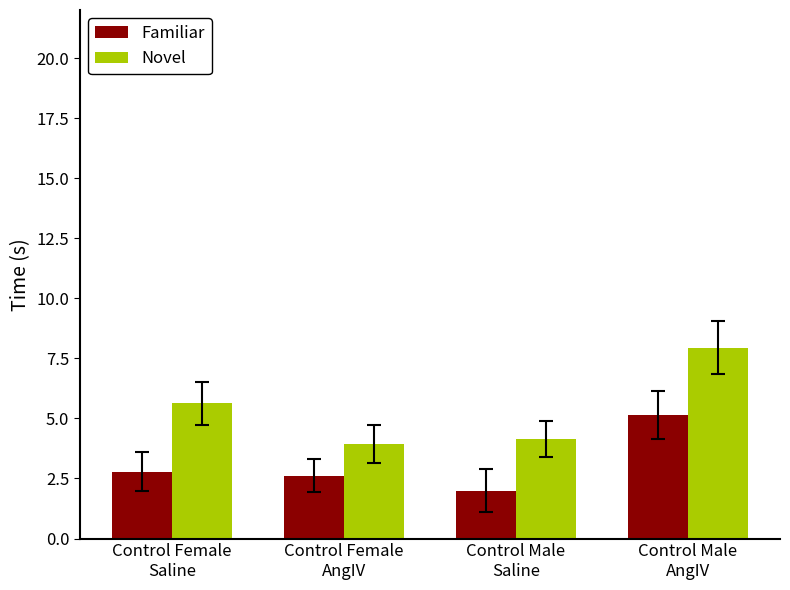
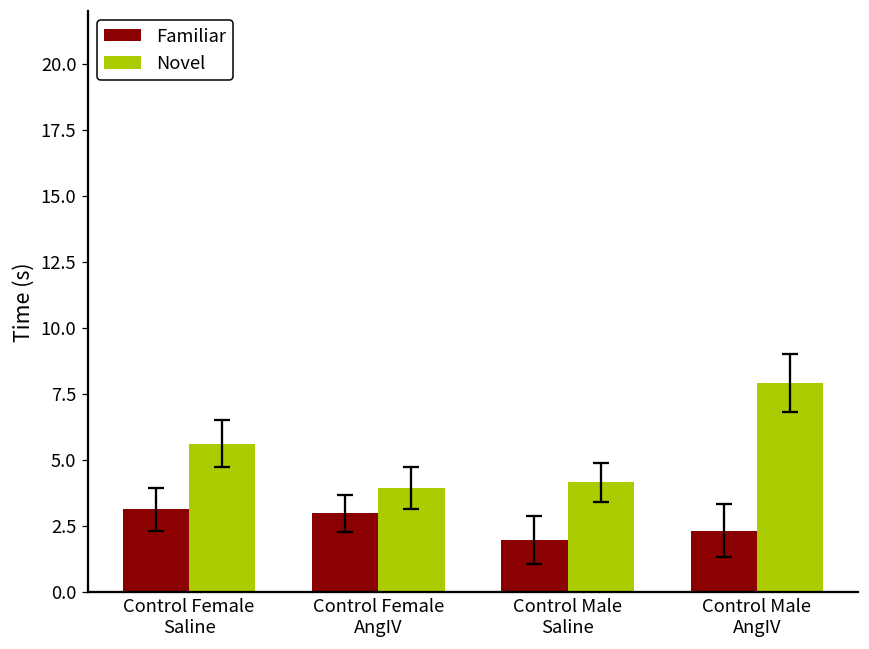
Familiar, Control Female Saline: 2.8 -> 3.1
Familiar, Control Female AngIV: 2.6 -> 3.0
Familiar, Control Male AngIV: 5.1 -> 2.3
